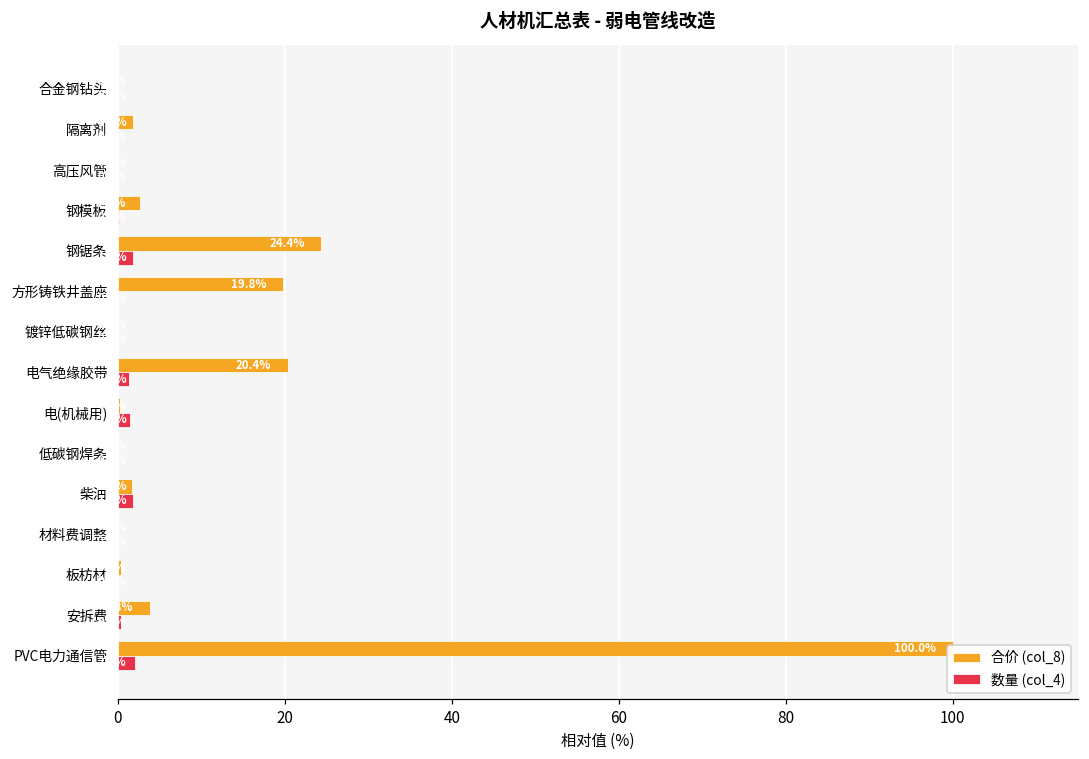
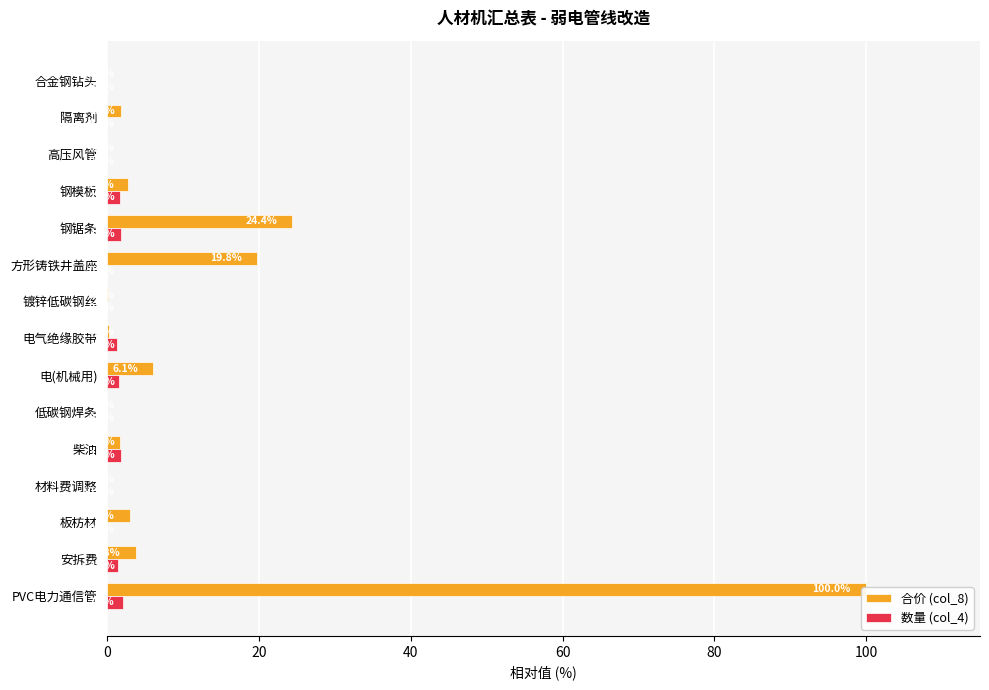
数量 (col_4), 钢模板: 0 -> 2
合价 (col_8), 电气绝缘胶带: 20 -> 0
合价 (col_8), 电(机械用): 0 -> 6
合价 (col_8), 板枋材: 0 -> 3
数量 (col_4), 安拆费: 0 -> 1
